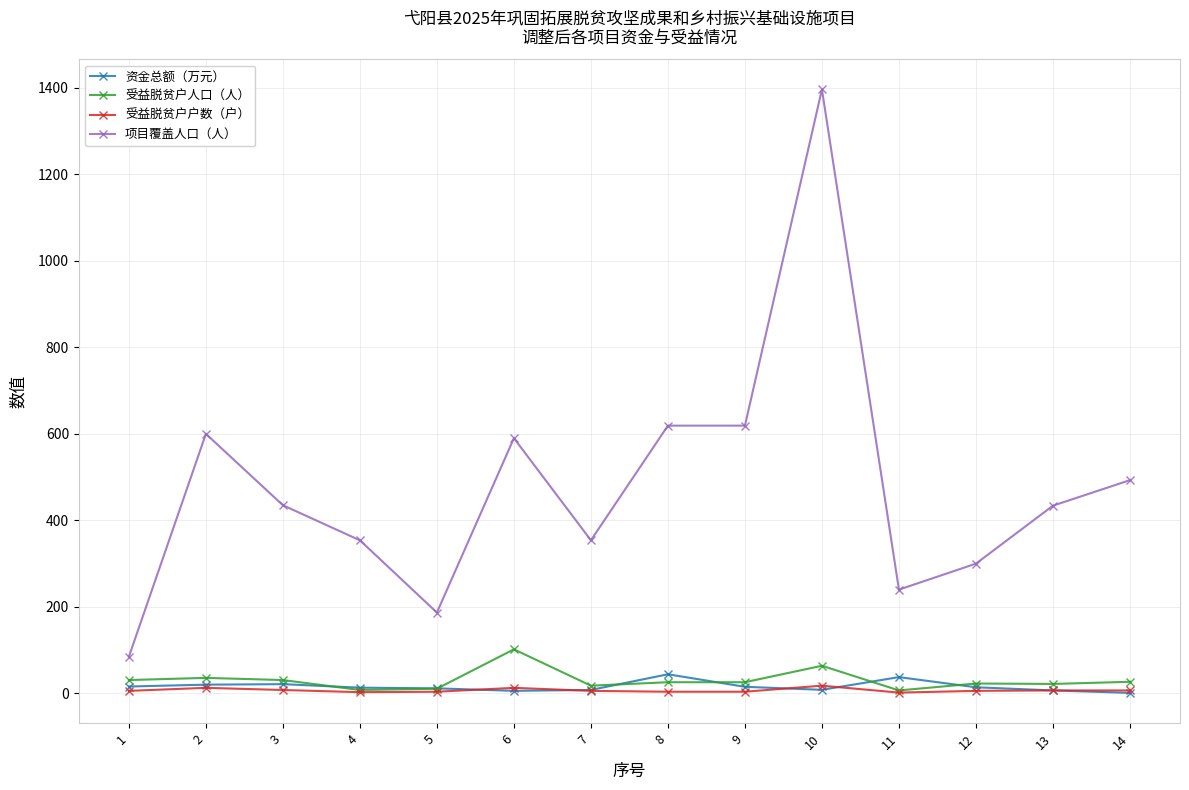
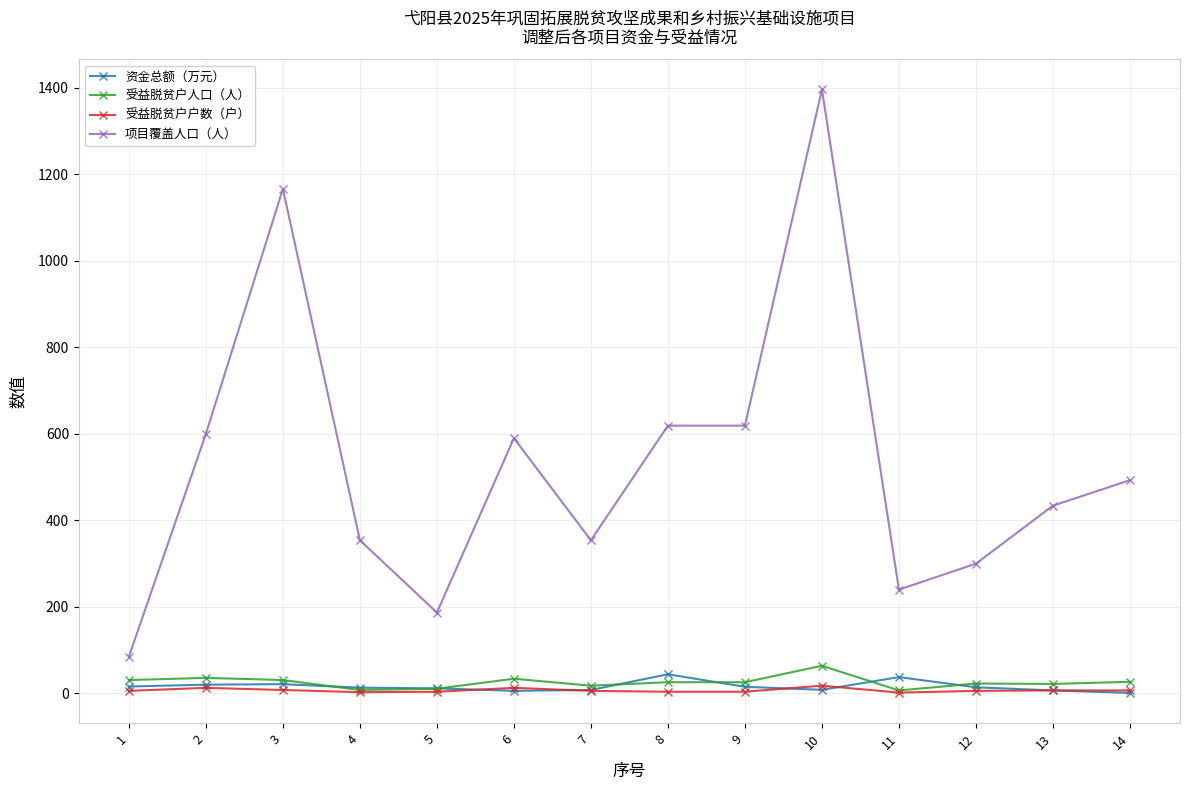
项目覆盖人口（人）, 3: 440 -> 1170
受益脱贫户人口（人）, 6: 100 -> 30
